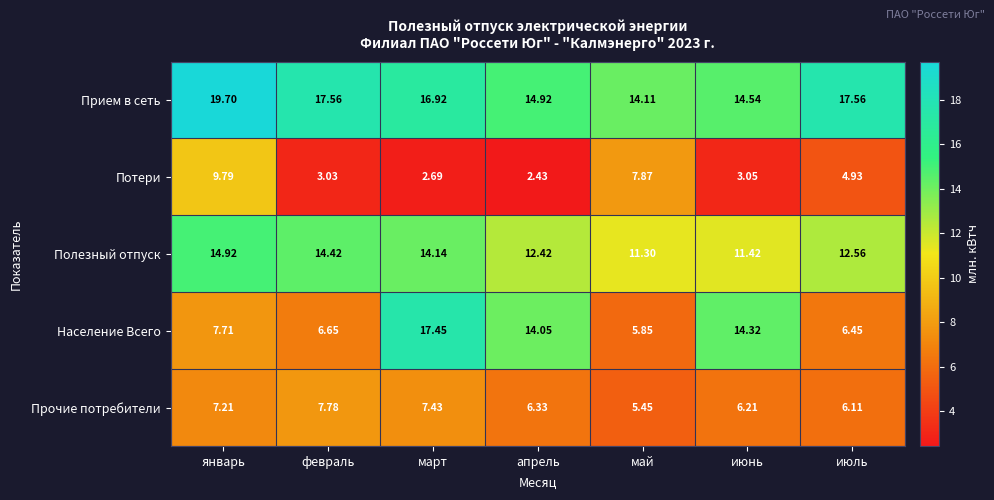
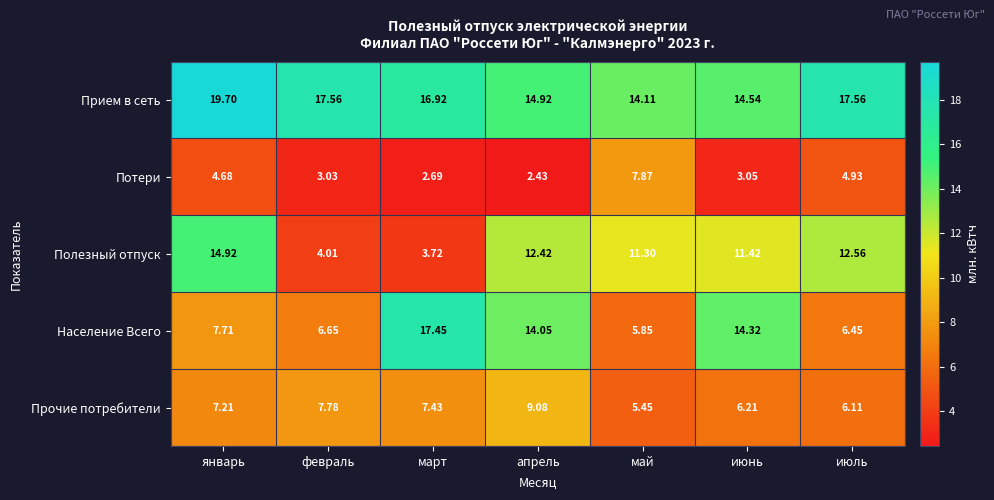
Потери, январь: 9.79 -> 4.68
Полезный отпуск, февраль: 14.42 -> 4.01
Полезный отпуск, март: 14.14 -> 3.72
Прочие потребители, апрель: 6.33 -> 9.08
